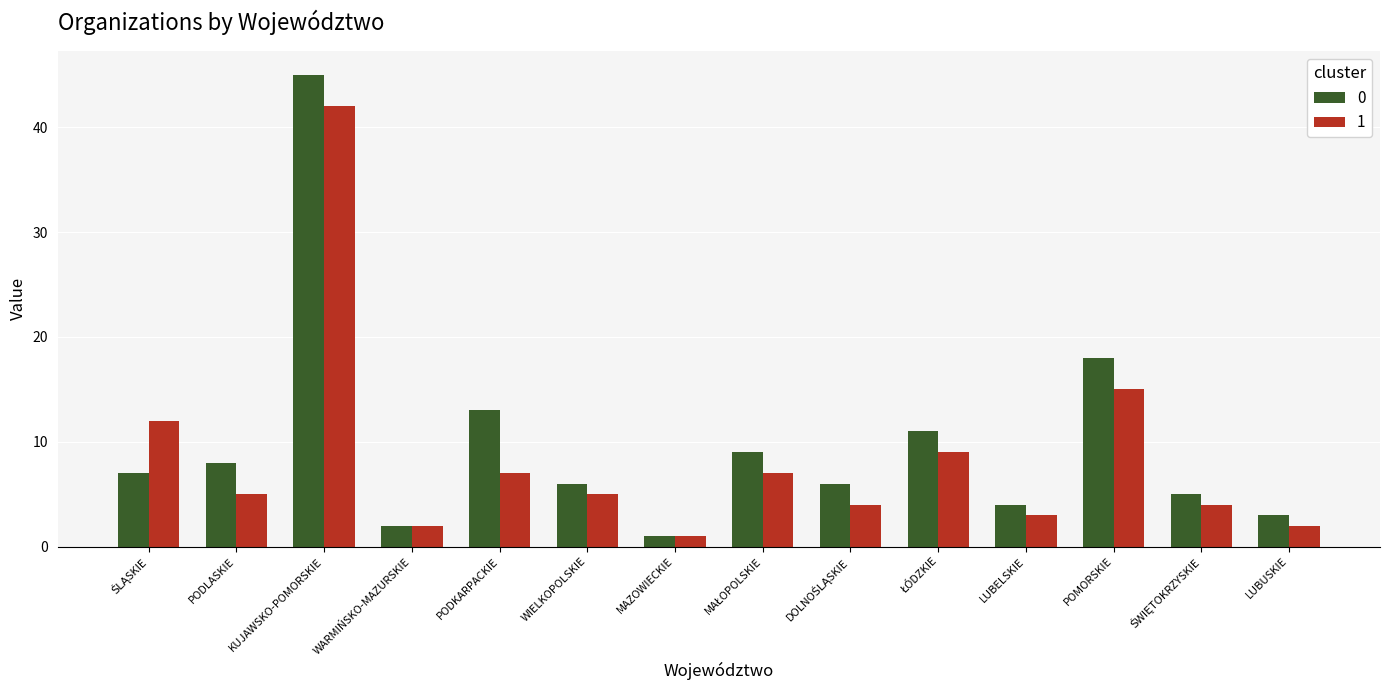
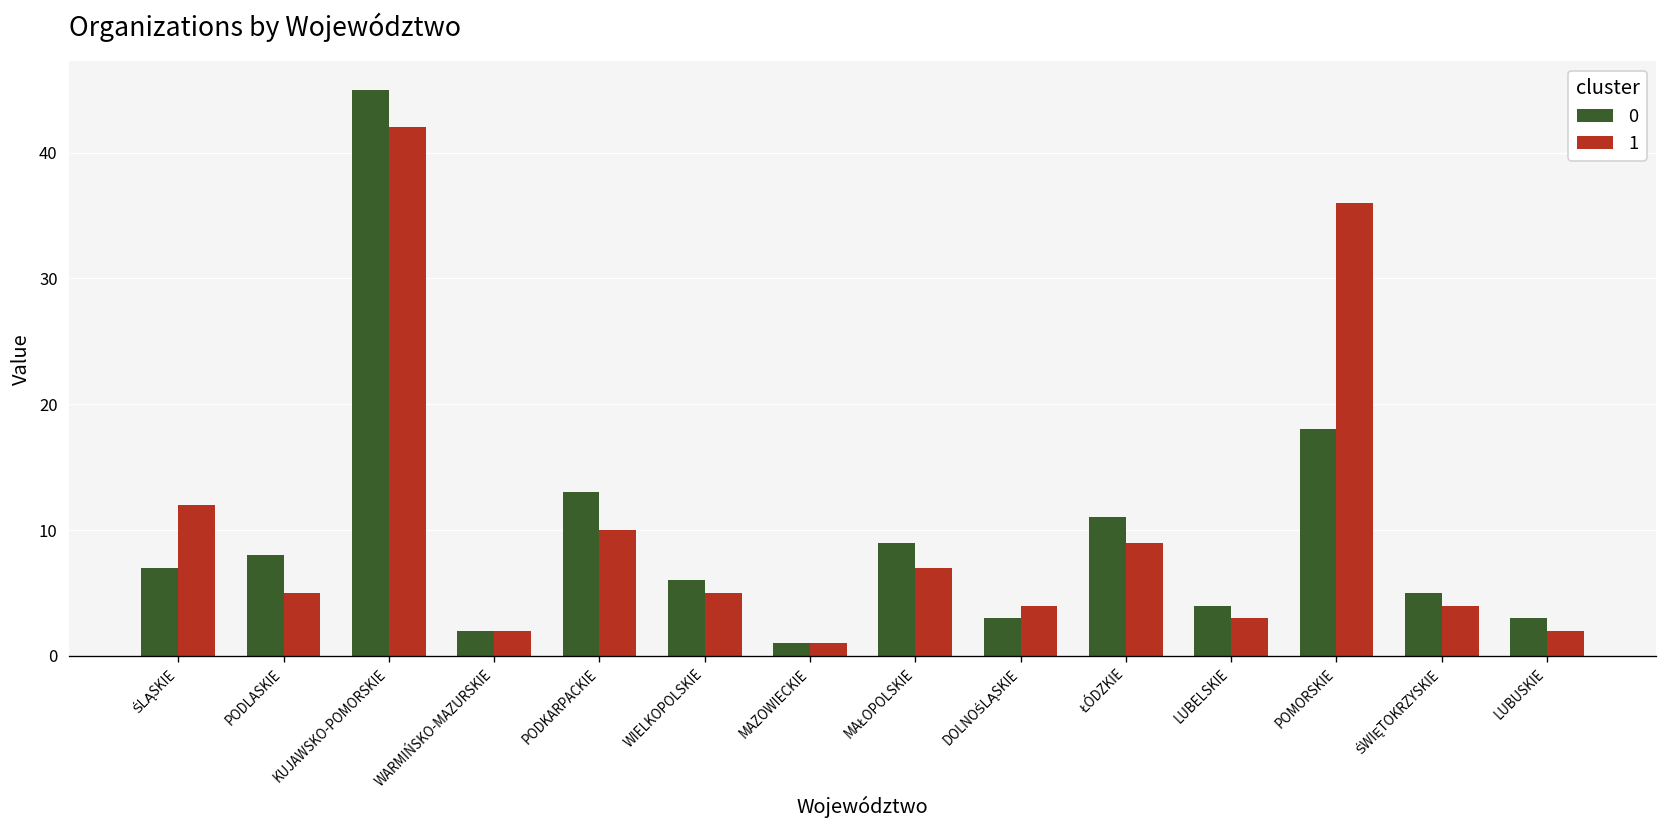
1, PODKARPACKIE: 7 -> 10
0, DOLNOŚLĄSKIE: 6 -> 3
1, POMORSKIE: 15 -> 36
